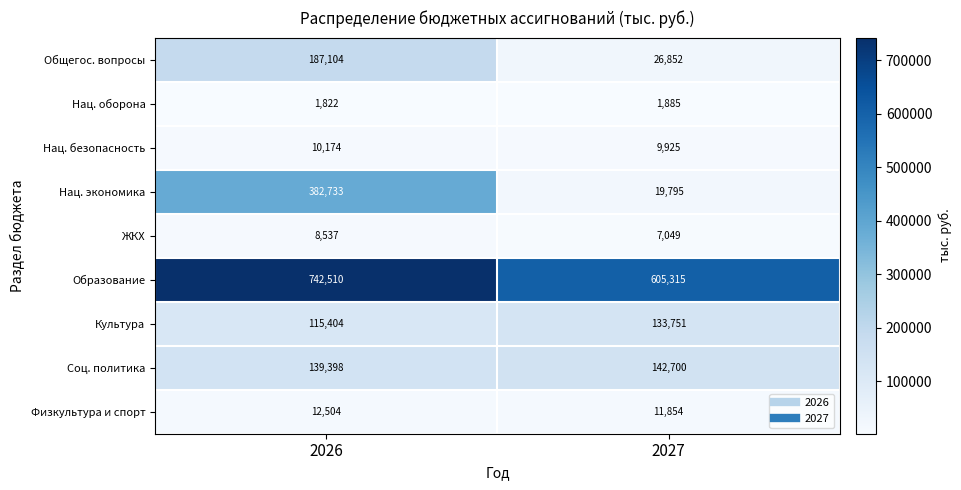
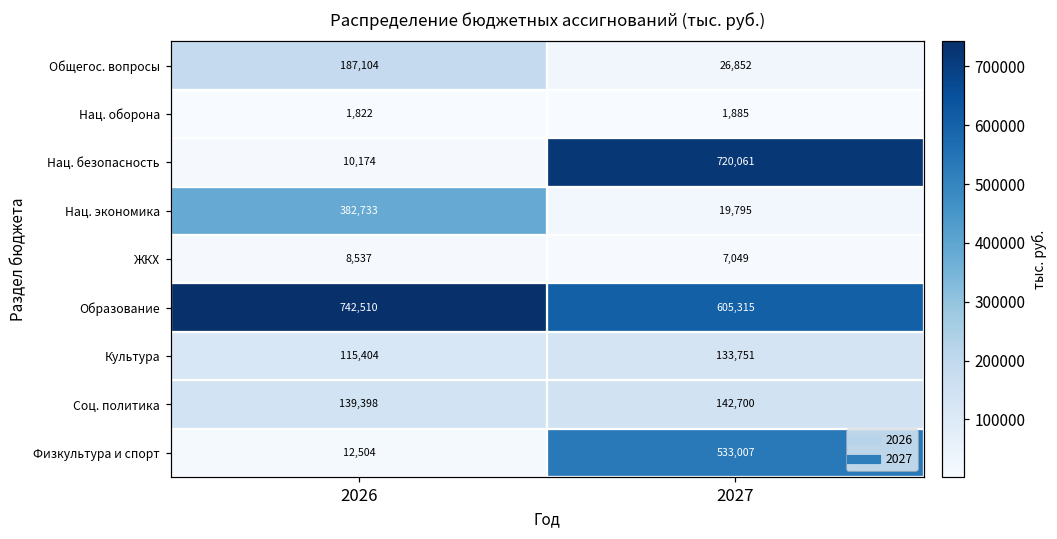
Нац. безопасность, 2027: 9,925 -> 720,061
Физкультура и спорт, 2027: 11,854 -> 533,007
